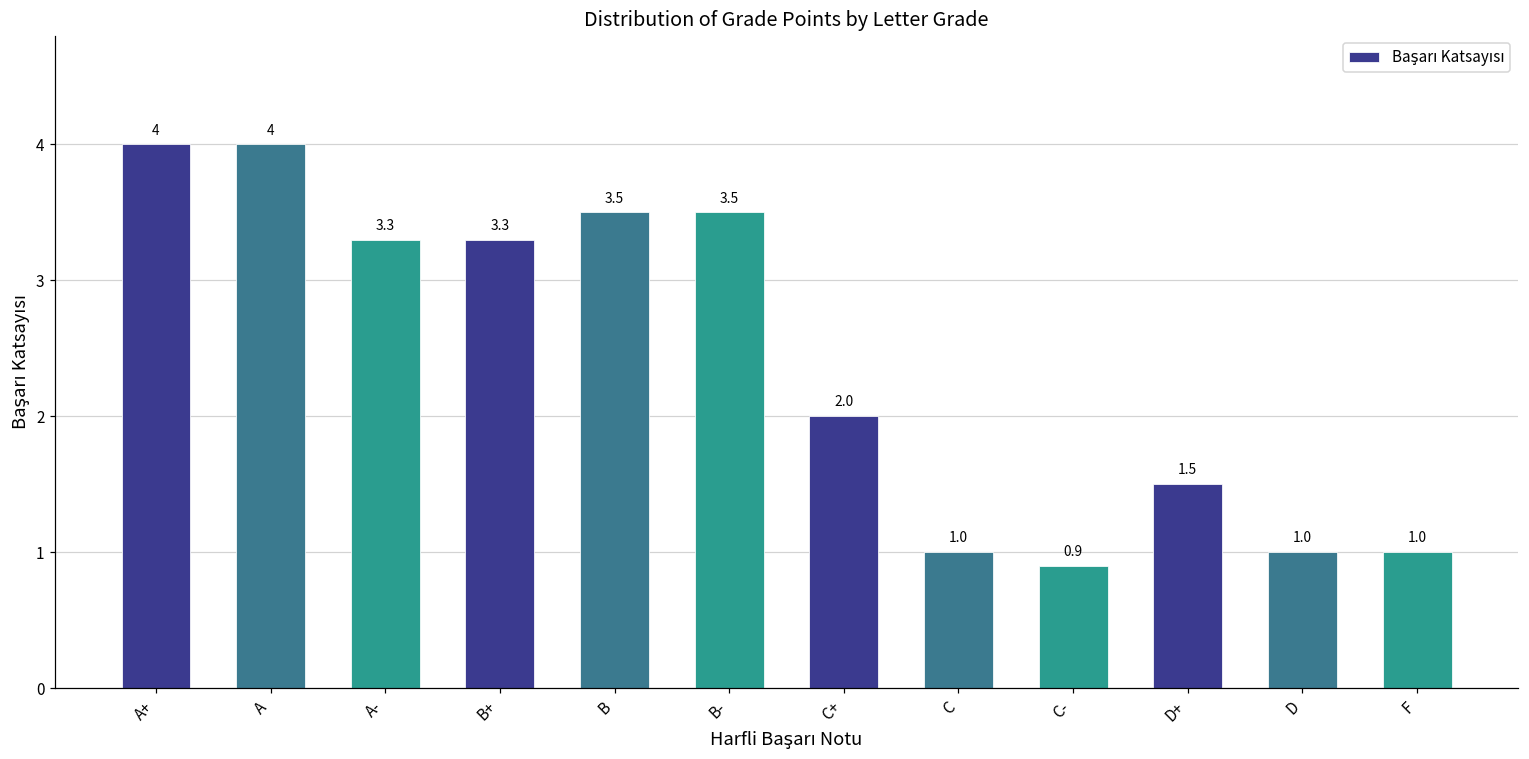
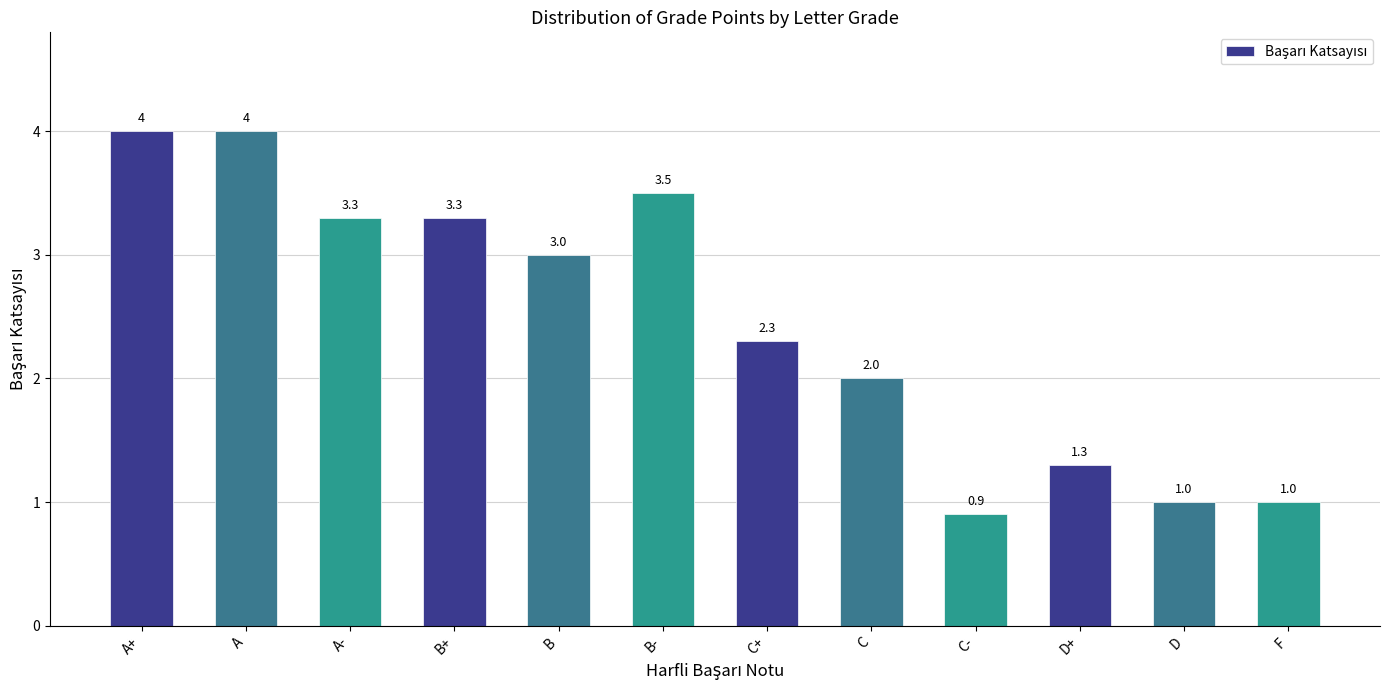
B: 3.5 -> 3.0
C+: 2.0 -> 2.3
C: 1.0 -> 2.0
D+: 1.5 -> 1.3
